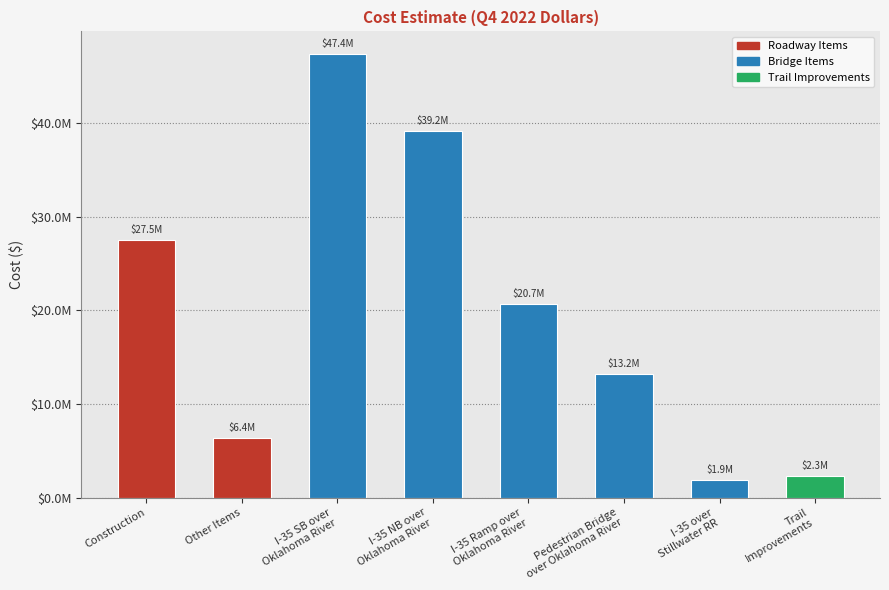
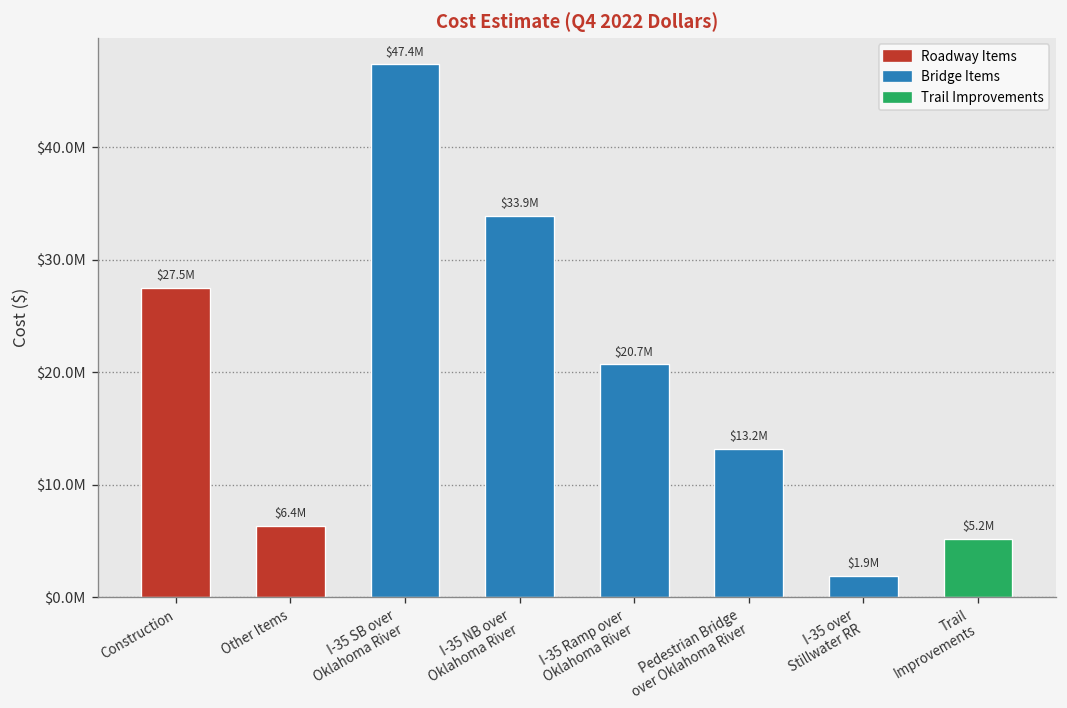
I-35 NB over Oklahoma River: $39.2M -> $33.9M
Trail Improvements: $2.3M -> $5.2M
